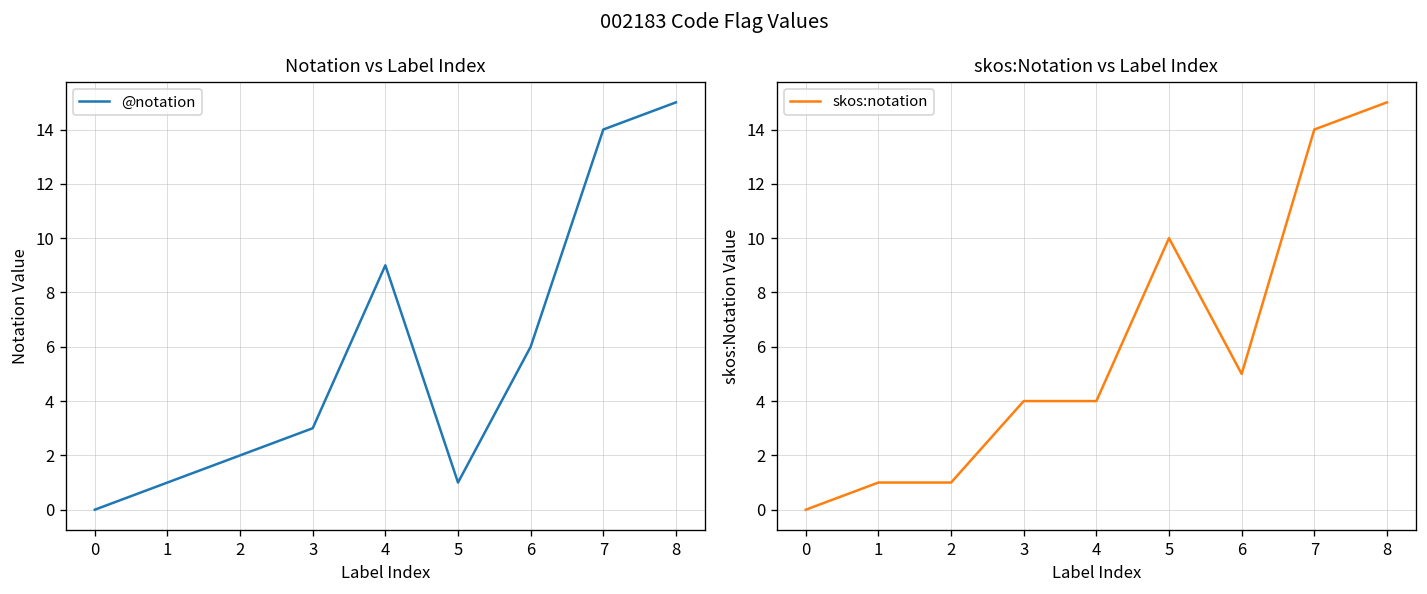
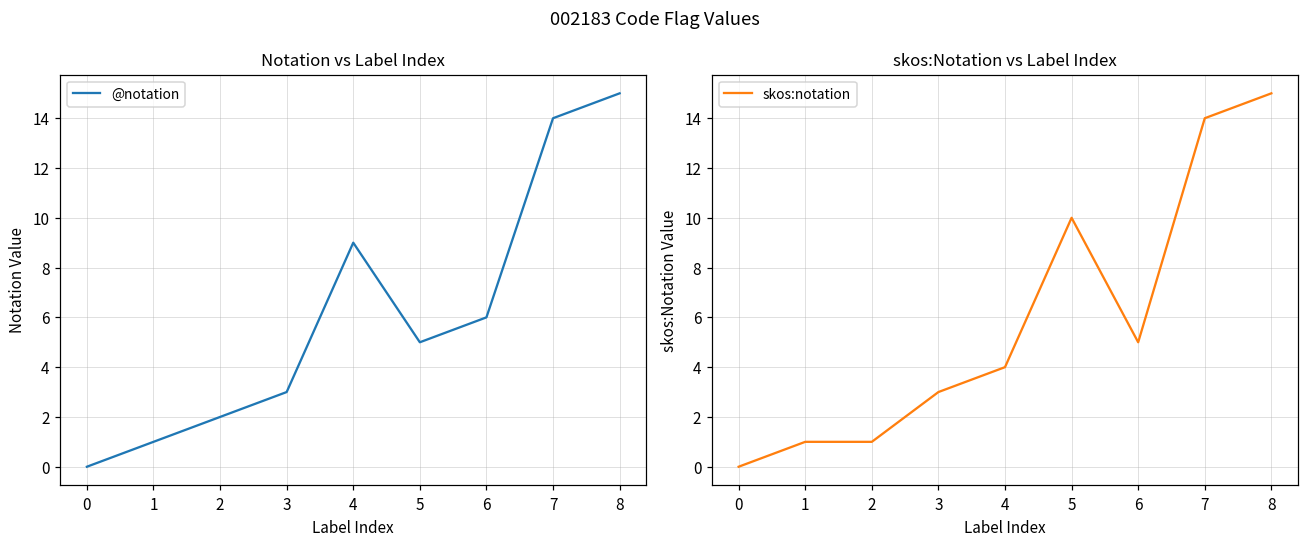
Notation vs Label Index, 5: 1 -> 5
skos:Notation vs Label Index, 3: 4 -> 3
